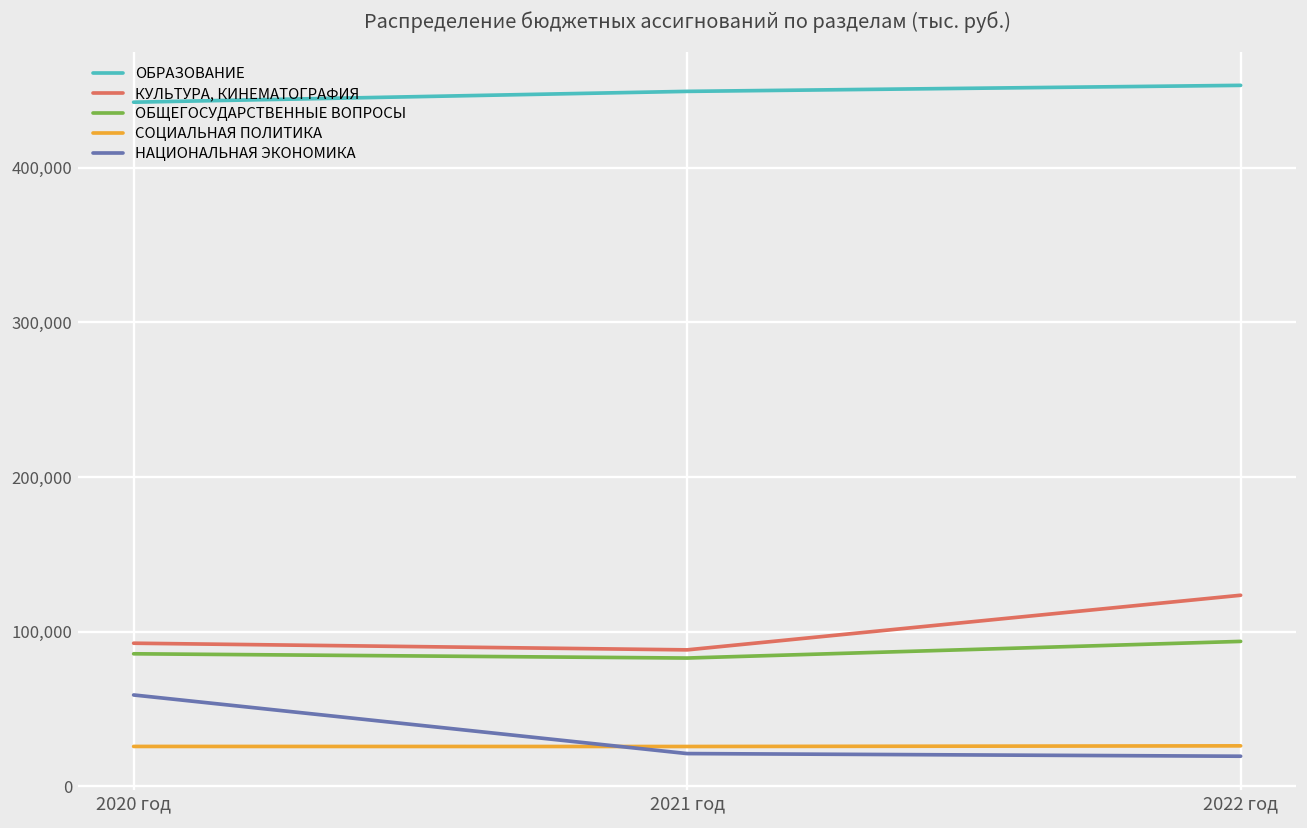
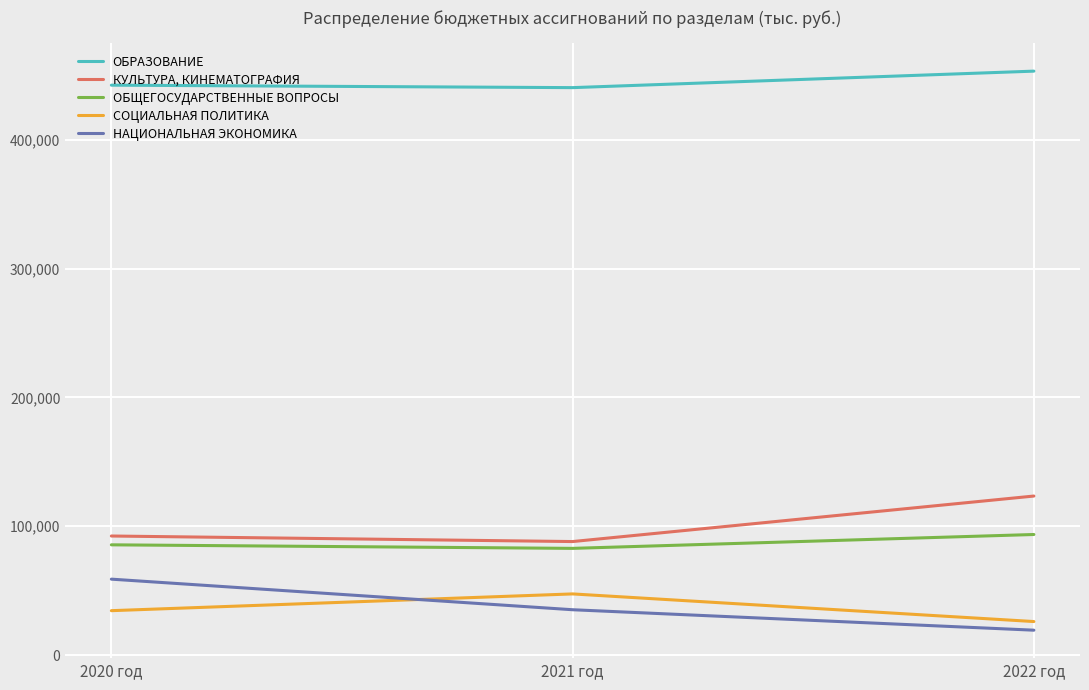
СОЦИАЛЬНАЯ ПОЛИТИКА, 2020 год: 26,000 -> 34,000
ОБРАЗОВАНИЕ, 2021 год: 449,000 -> 441,000
СОЦИАЛЬНАЯ ПОЛИТИКА, 2021 год: 26,000 -> 47,000
НАЦИОНАЛЬНАЯ ЭКОНОМИКА, 2021 год: 21,000 -> 35,000
